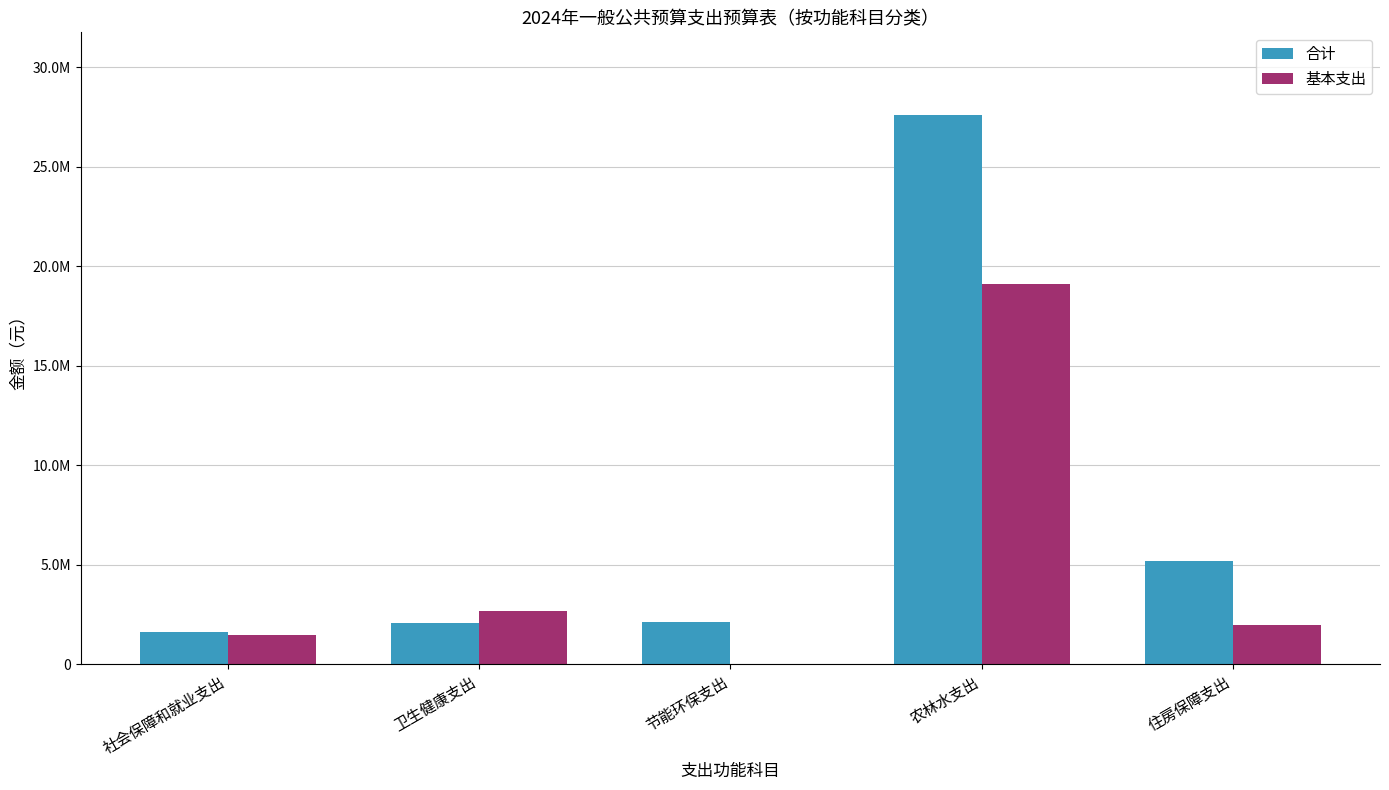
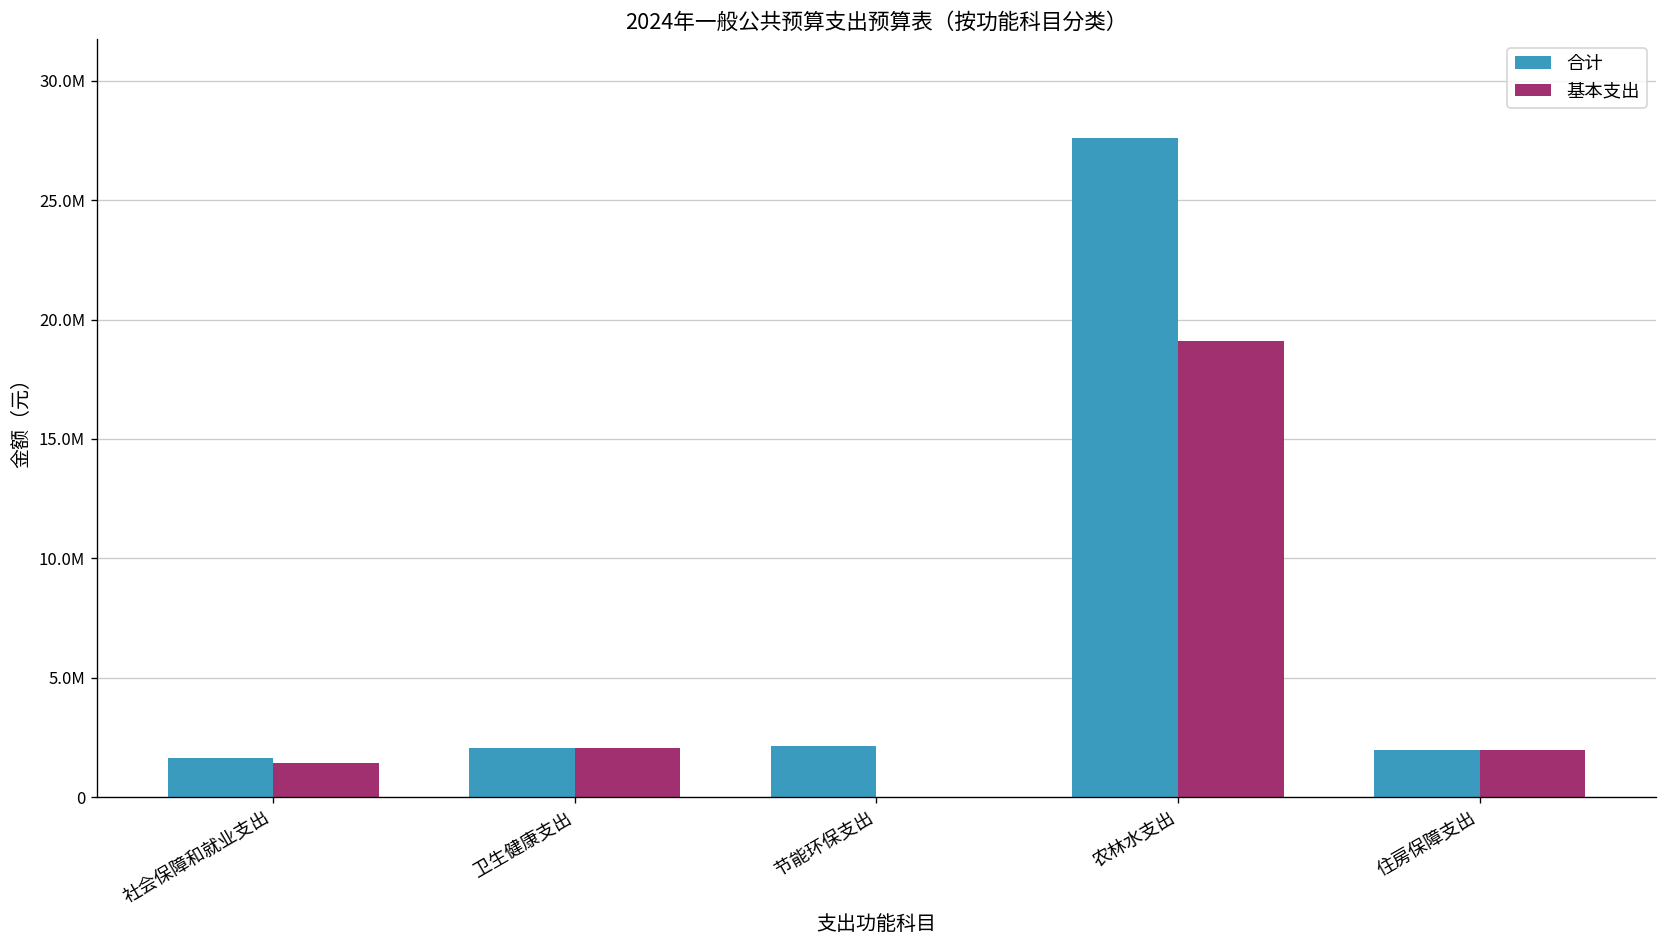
基本支出, 卫生健康支出: 2700000 -> 2100000
合计, 住房保障支出: 5200000 -> 2000000
